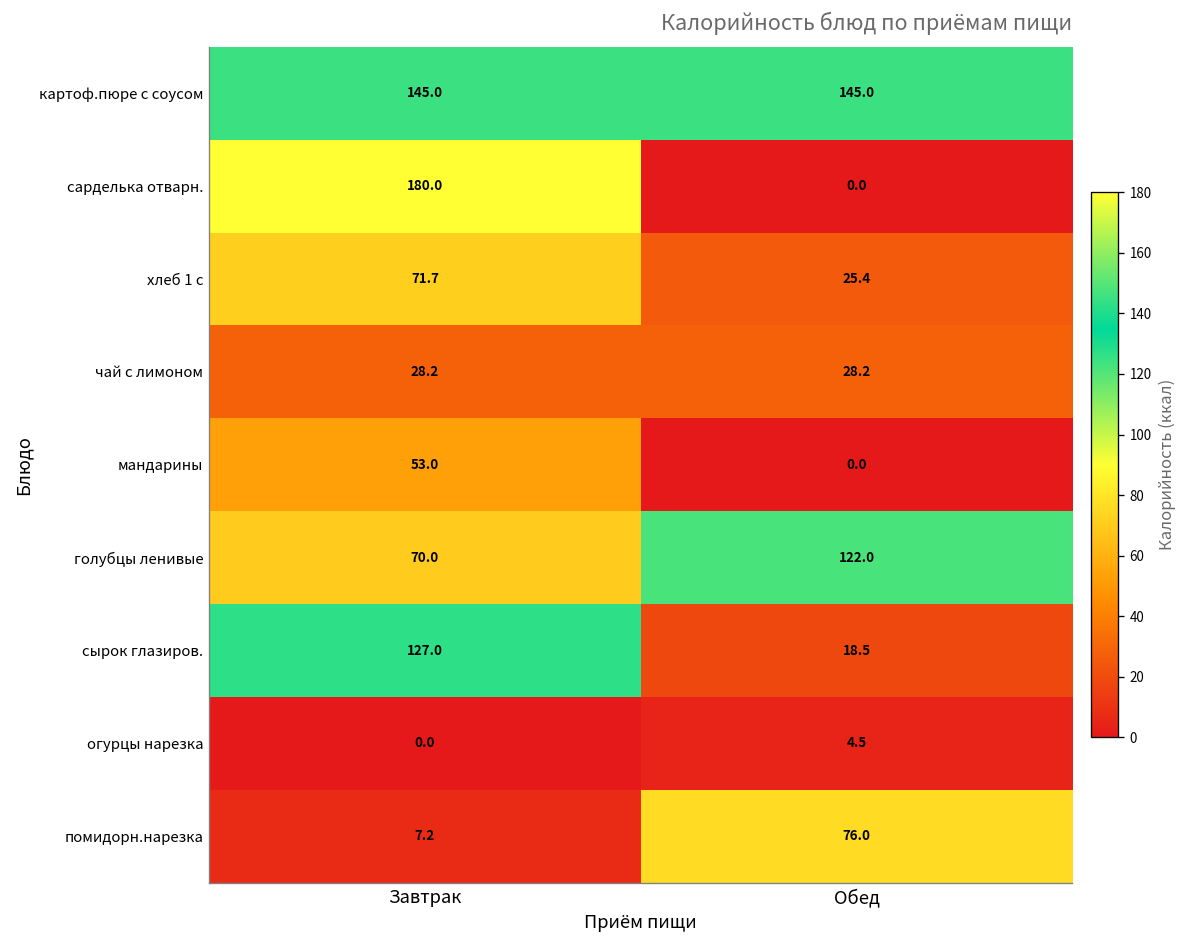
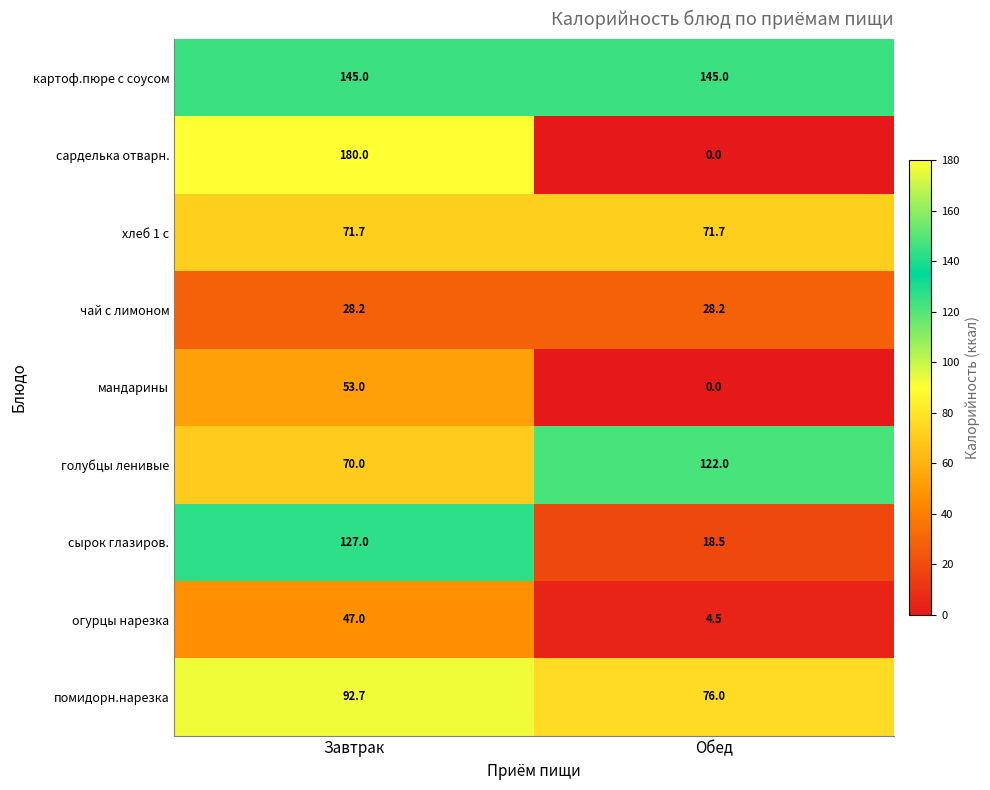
хлеб 1 с, Обед: 25.4 -> 71.7
огурцы нарезка, Завтрак: 0.0 -> 47.0
помидорн.нарезка, Завтрак: 7.2 -> 92.7
